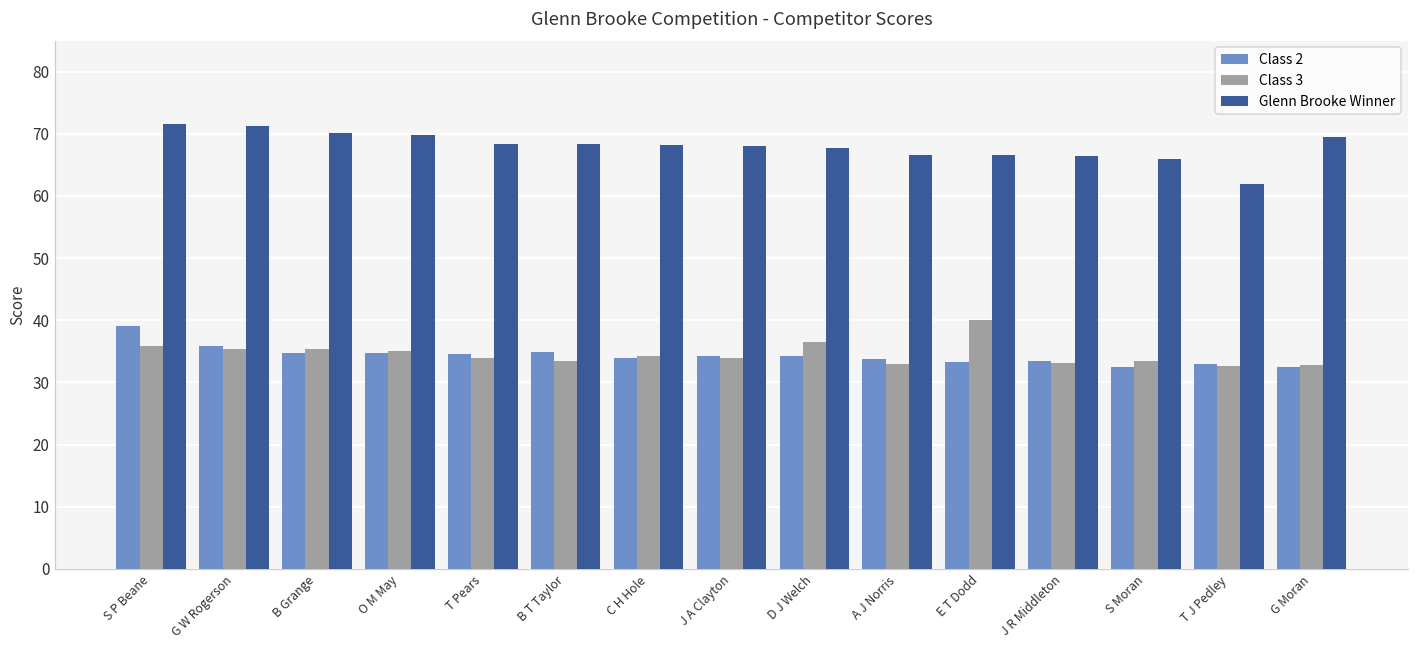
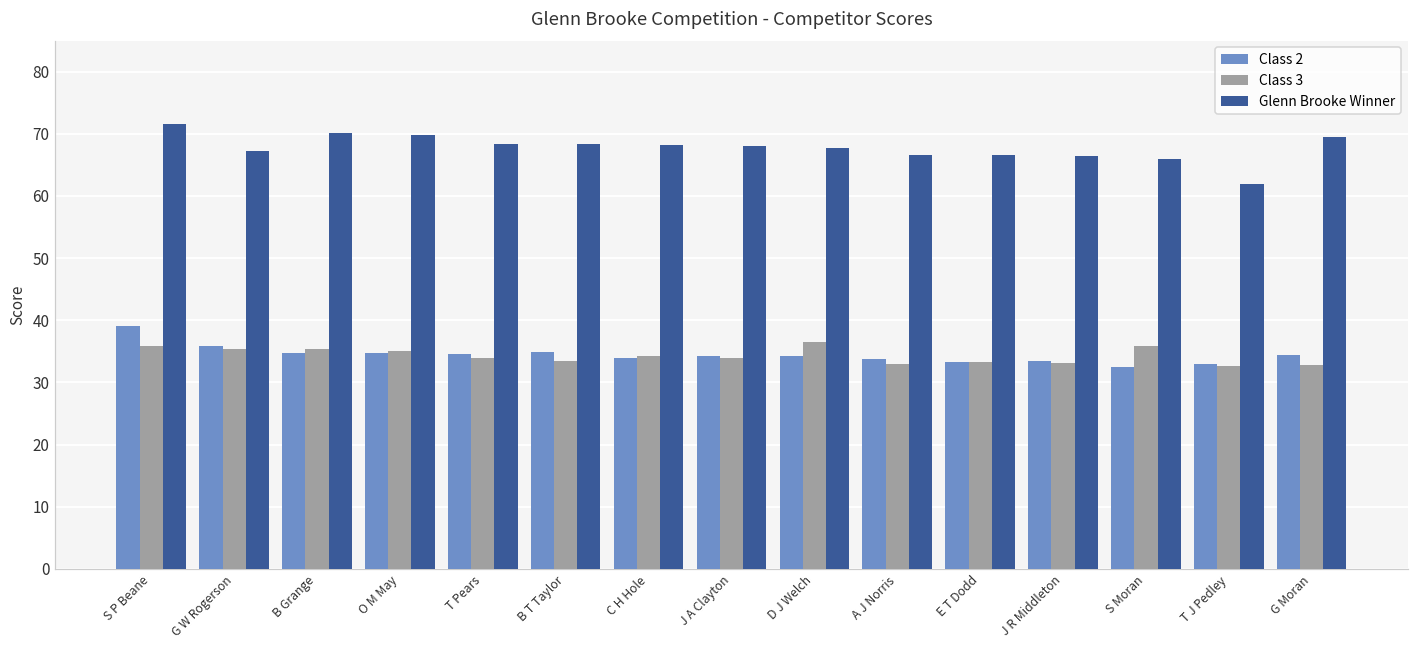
Glenn Brooke Winner, G W Rogerson: 71 -> 67
Class 3, E T Dodd: 40 -> 33
Class 3, S Moran: 33 -> 36
Class 2, G Moran: 32 -> 34
